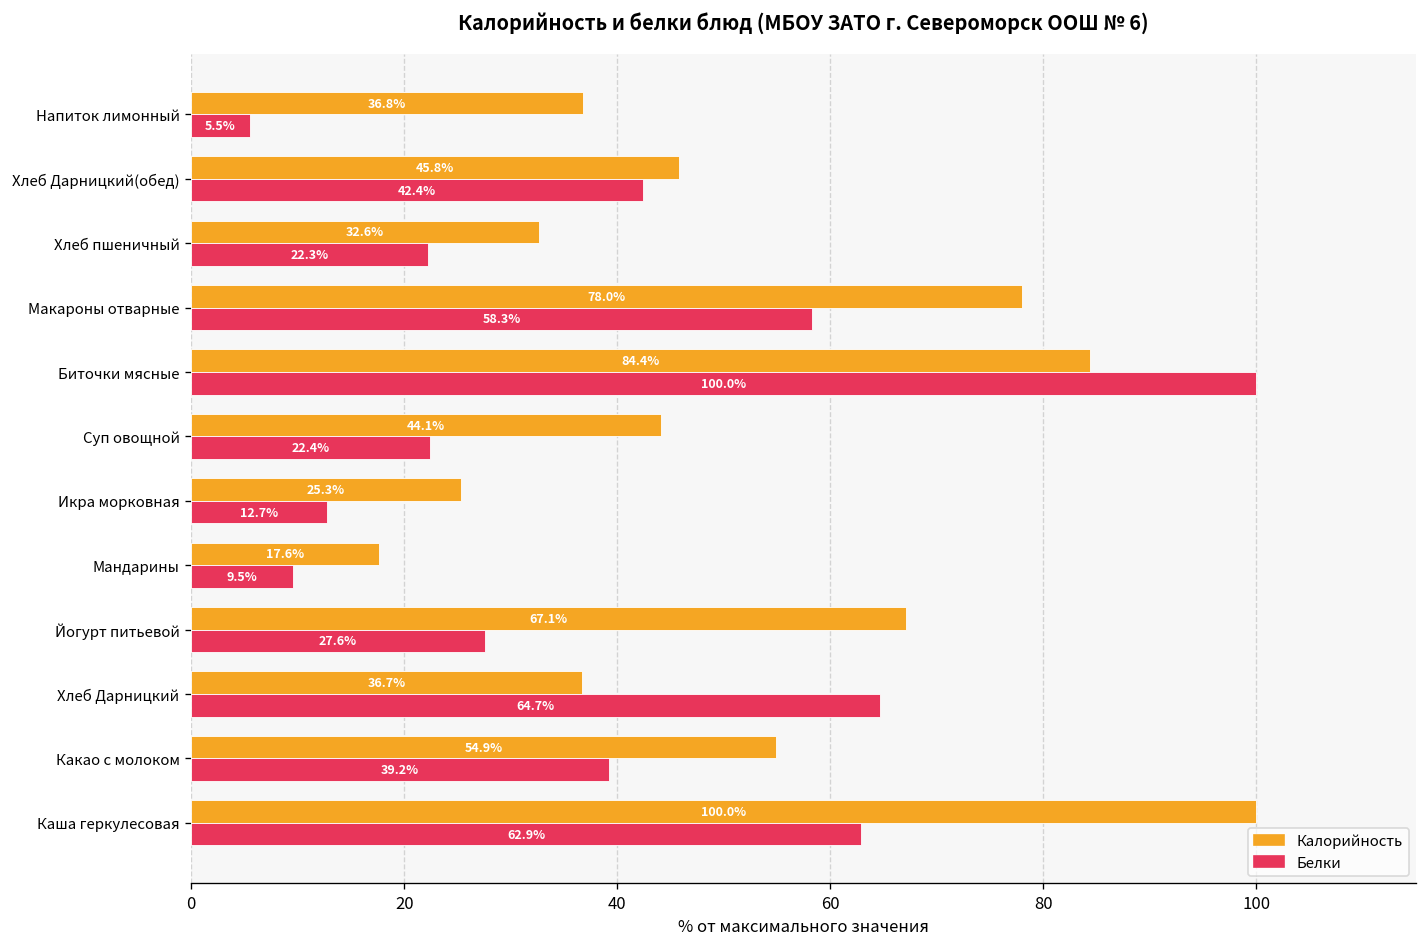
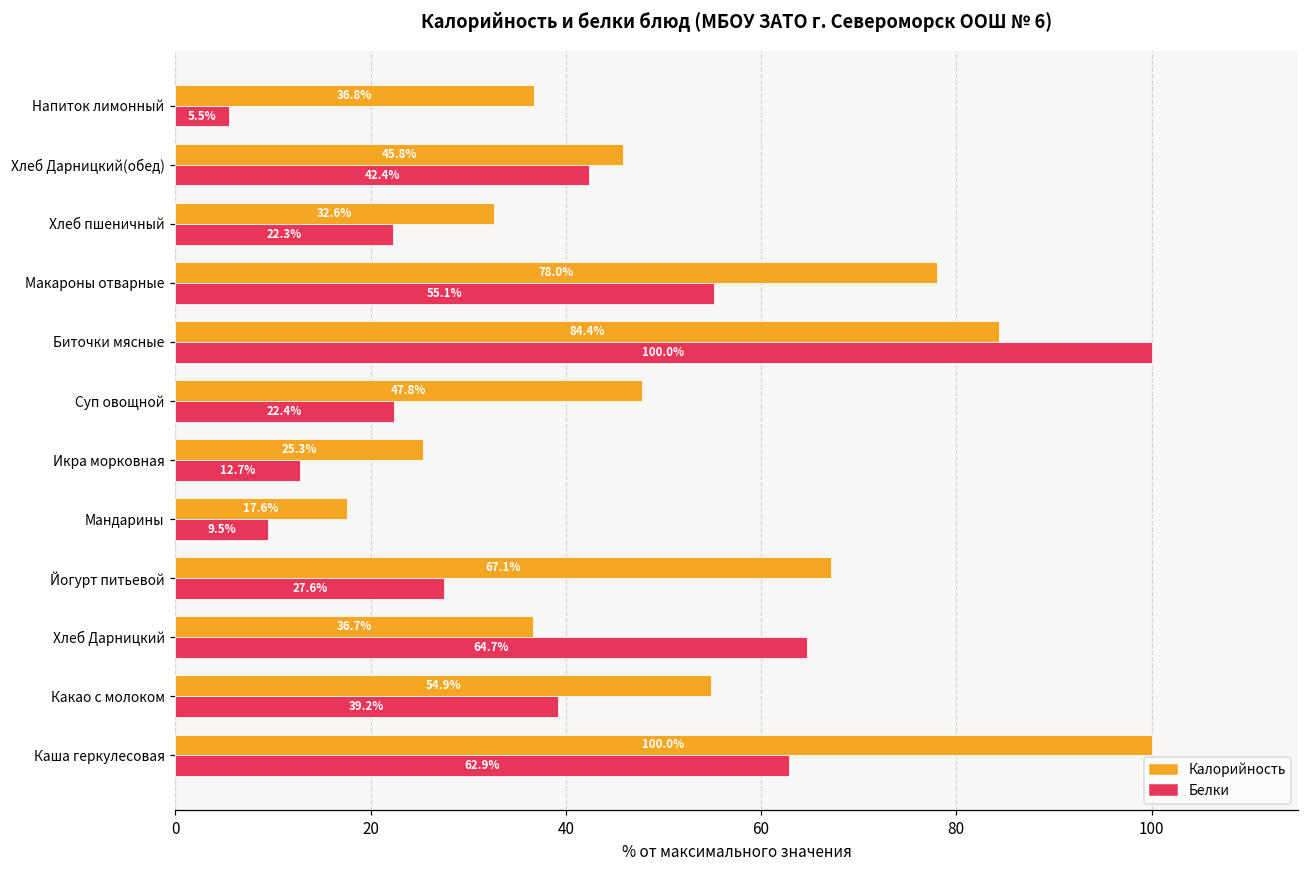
Белки, Макароны отварные: 58.3% -> 55.1%
Калорийность, Суп овощной: 44.1% -> 47.8%
